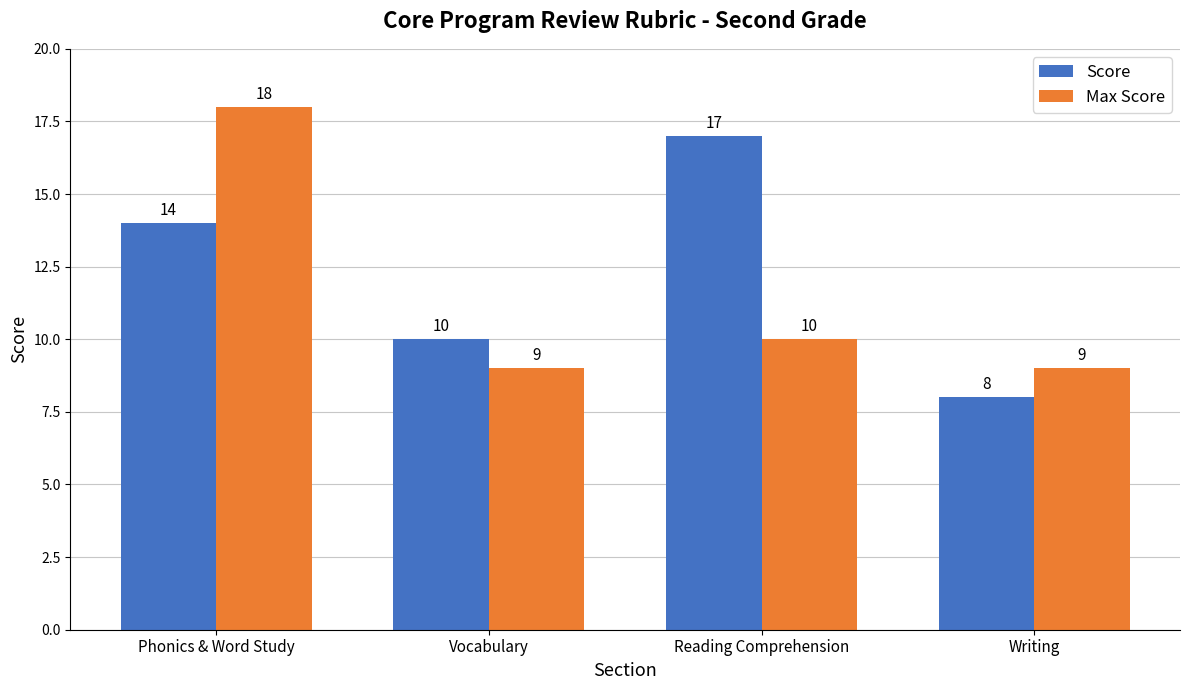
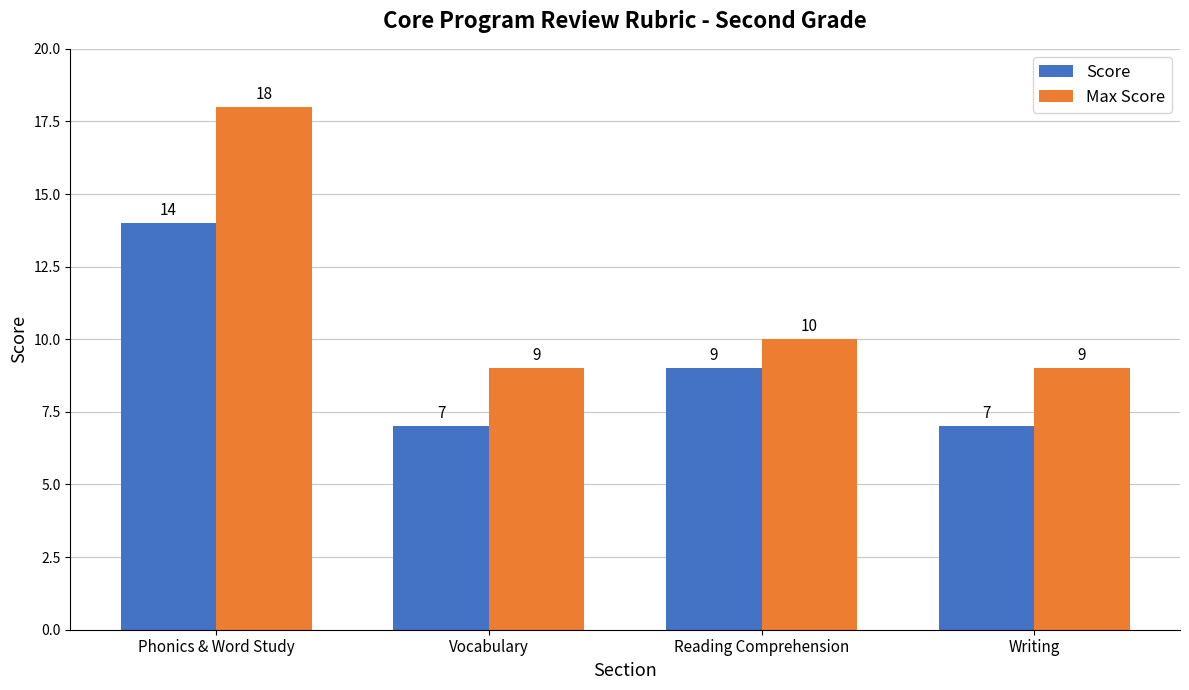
Score, Vocabulary: 10 -> 7
Score, Reading Comprehension: 17 -> 9
Score, Writing: 8 -> 7
